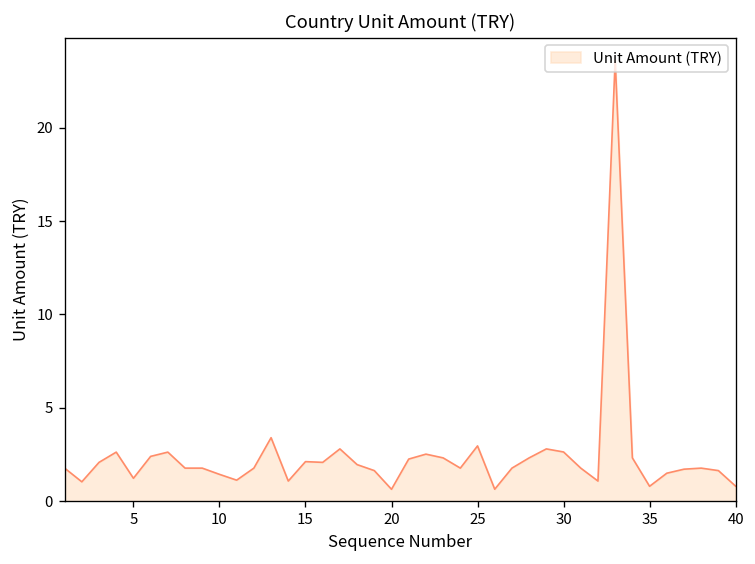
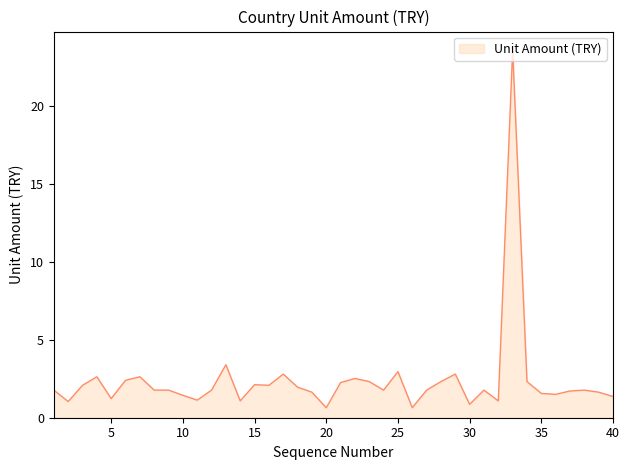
30: 2.6 -> 0.9
35: 0.8 -> 1.6
40: 0.8 -> 1.4
